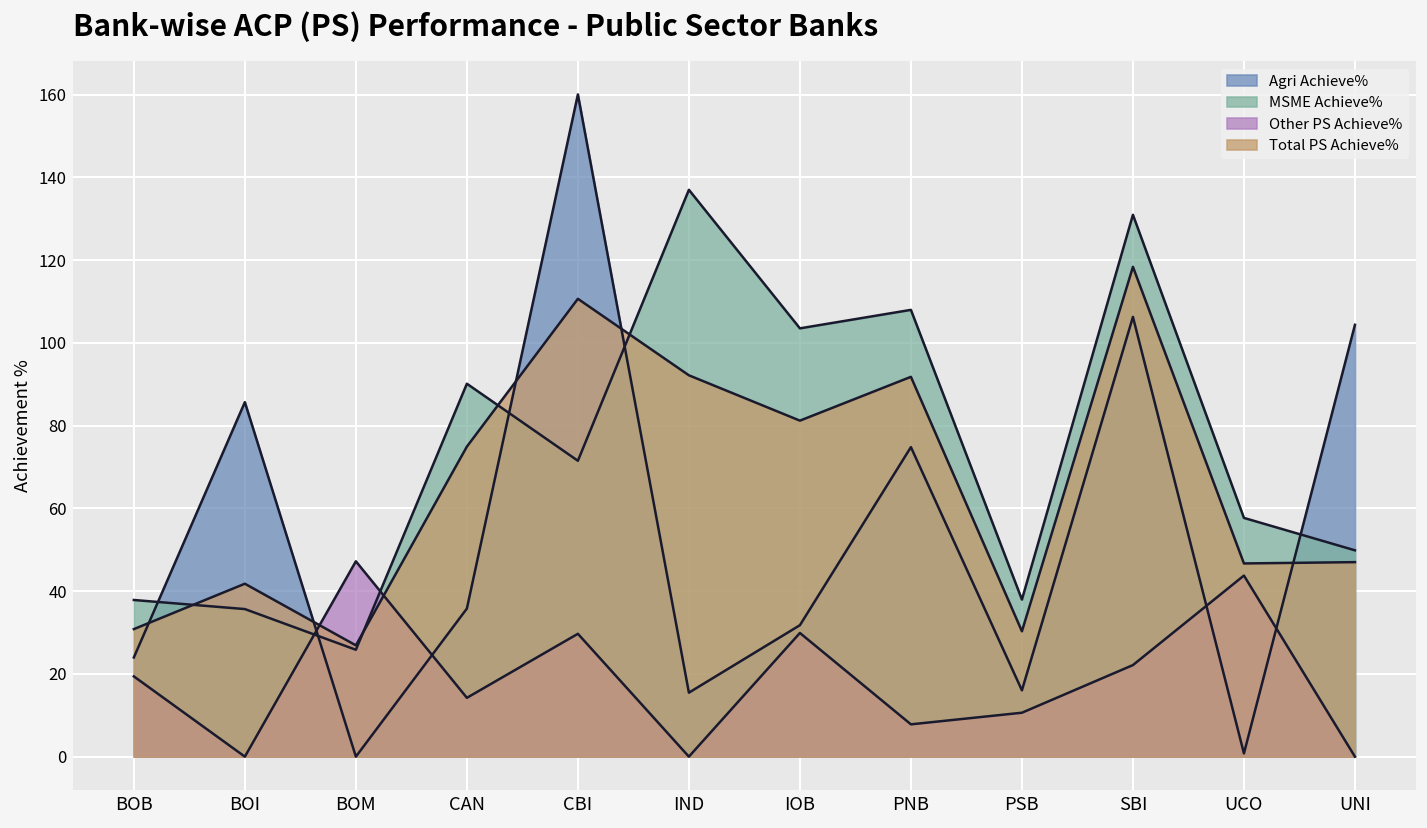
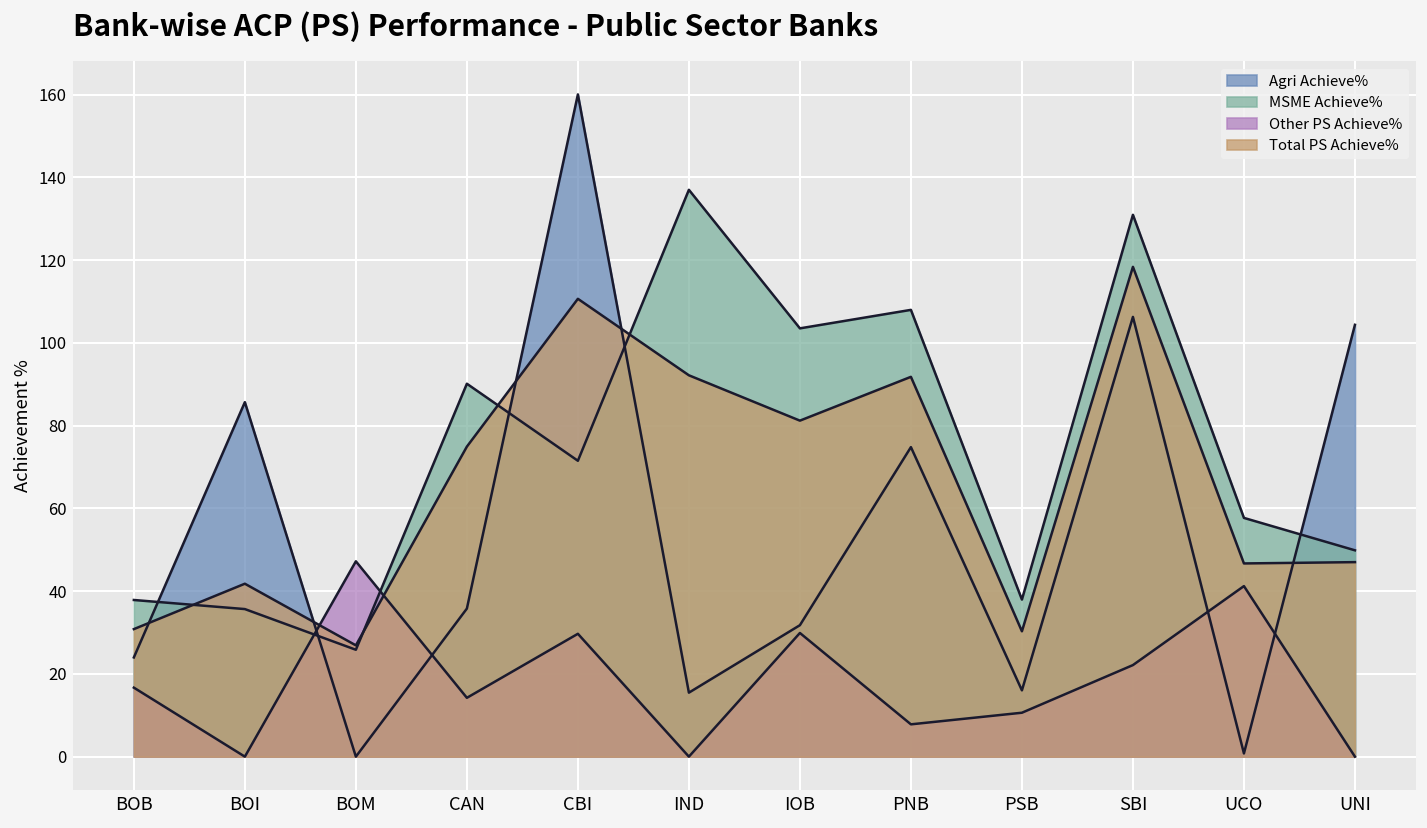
Other PS Achieve%, BOB: 19 -> 17
Other PS Achieve%, UCO: 44 -> 41
